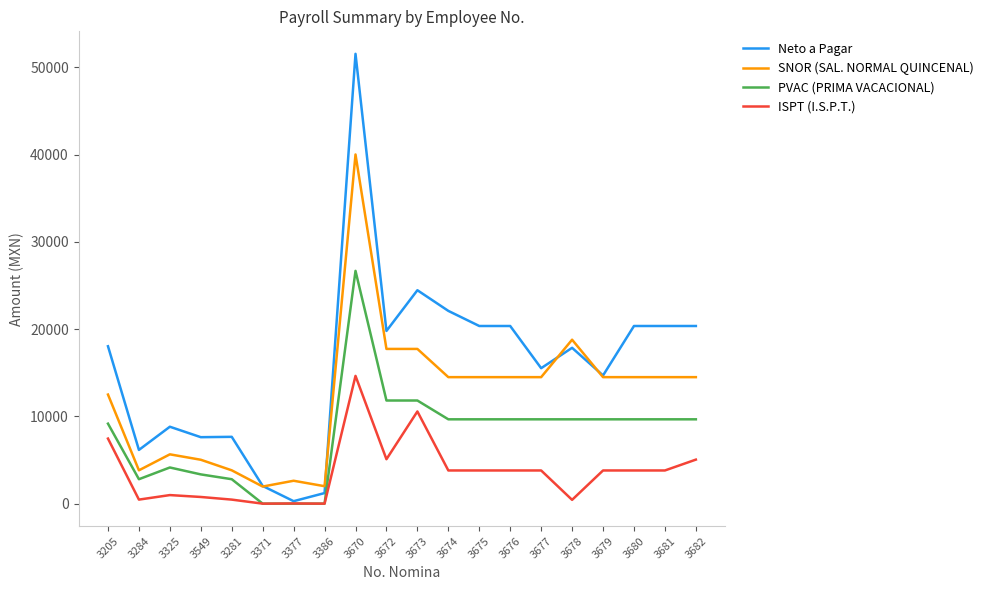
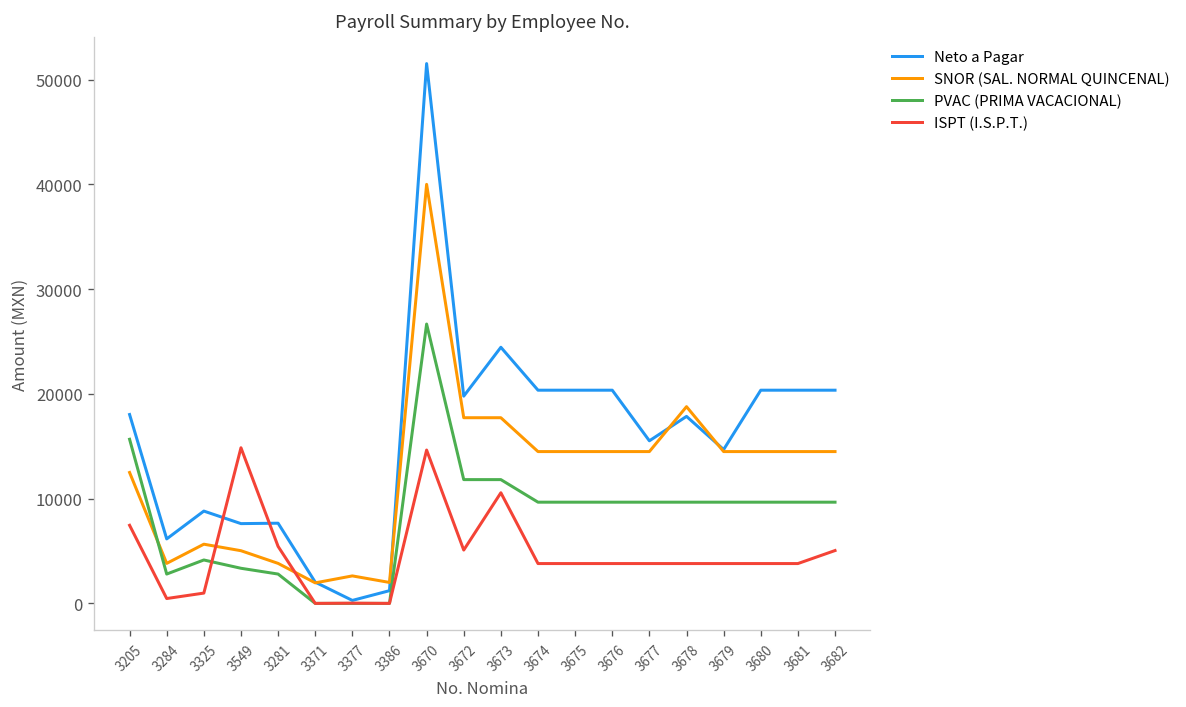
PVAC (PRIMA VACACIONAL), 3205: 9000 -> 16000
ISPT (I.S.P.T.), 3549: 1000 -> 15000
ISPT (I.S.P.T.), 3281: 0 -> 5000
Neto a Pagar, 3674: 22000 -> 20000
ISPT (I.S.P.T.), 3678: 0 -> 4000
